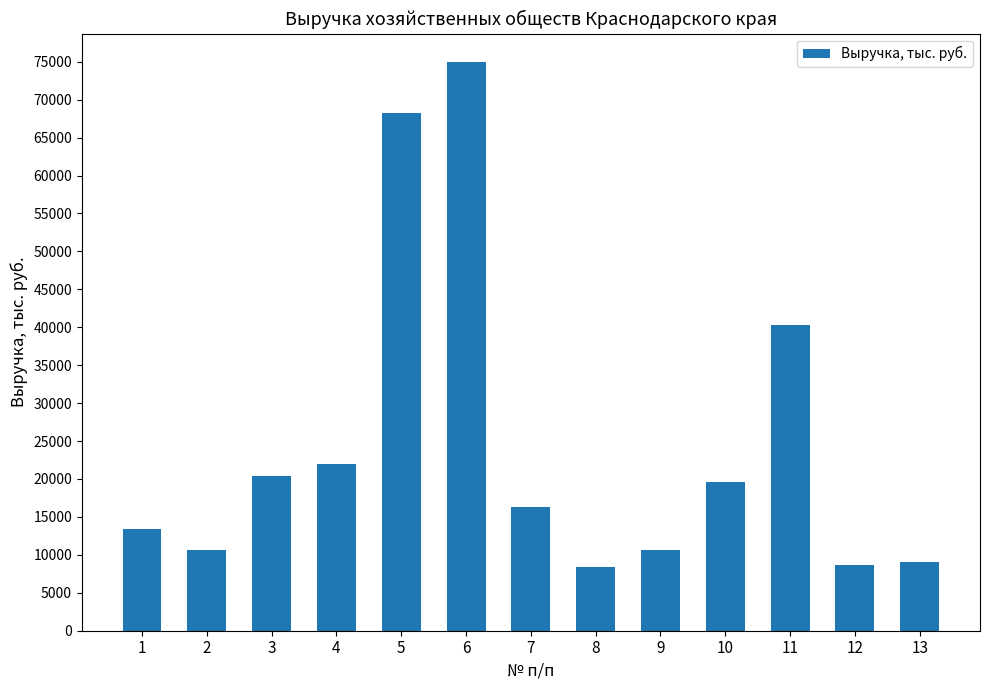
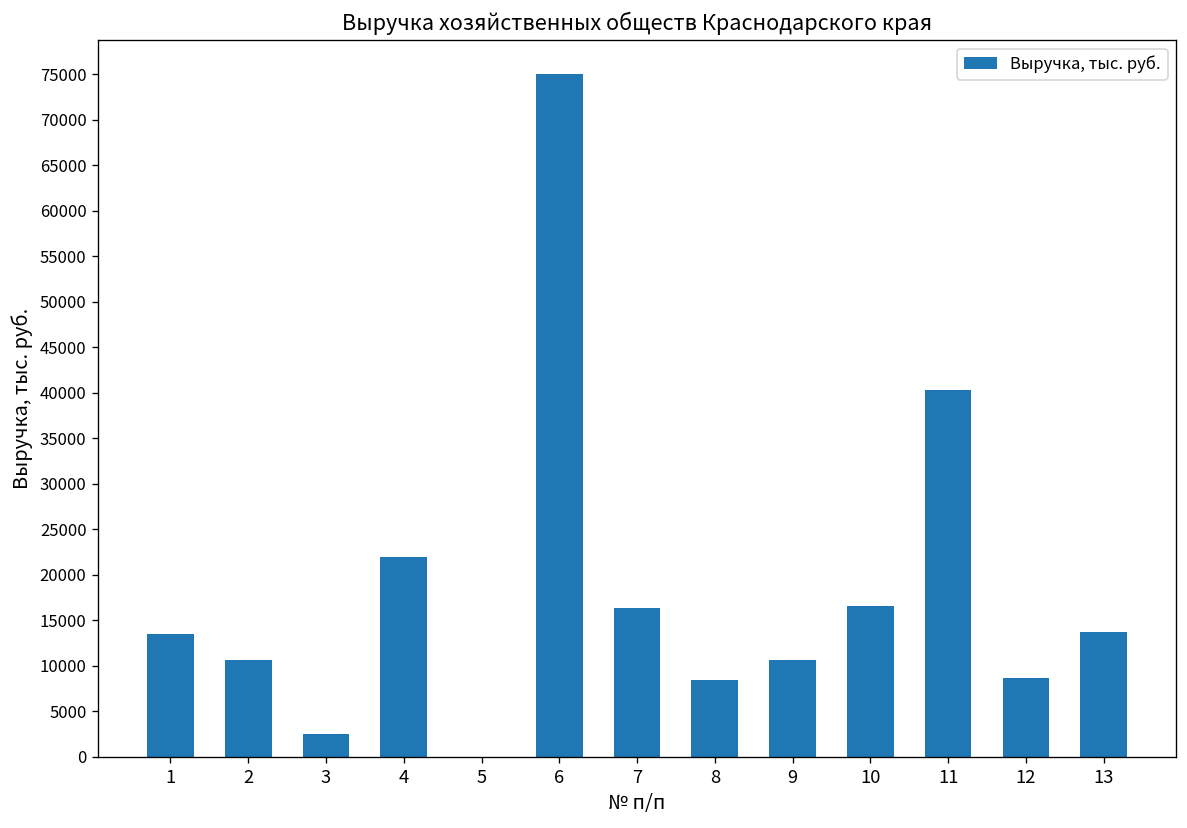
3: 20000 -> 2000
5: 68000 -> 0
10: 20000 -> 17000
13: 9000 -> 14000
